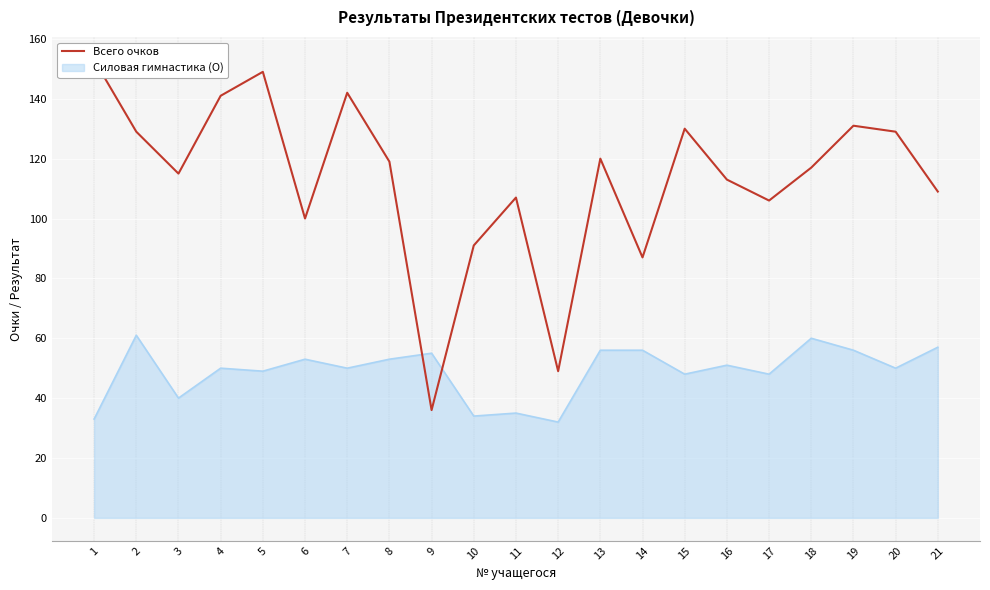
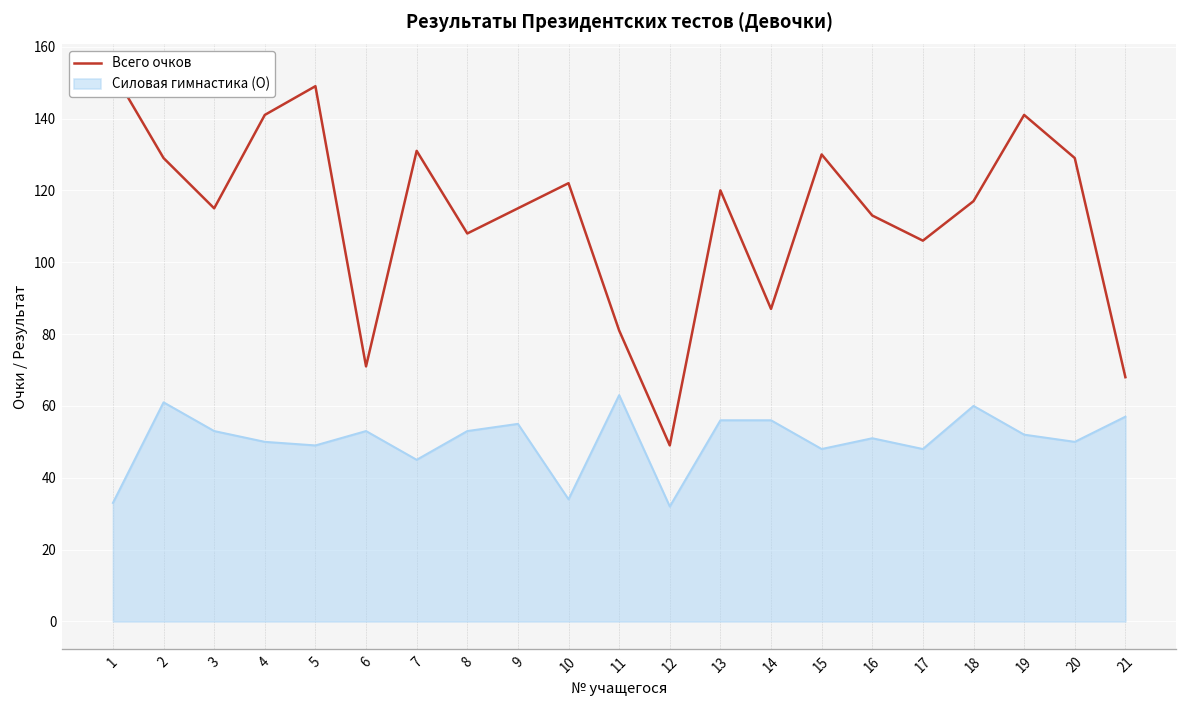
Силовая гимнастика (О), 3: 40 -> 53
Всего очков, 6: 100 -> 71
Всего очков, 7: 142 -> 131
Силовая гимнастика (О), 7: 50 -> 45
Всего очков, 8: 119 -> 108
Всего очков, 9: 36 -> 115
Всего очков, 10: 91 -> 122
Всего очков, 11: 107 -> 81
Силовая гимнастика (О), 11: 35 -> 63
Всего очков, 19: 131 -> 141
Силовая гимнастика (О), 19: 56 -> 52
Всего очков, 21: 109 -> 68
